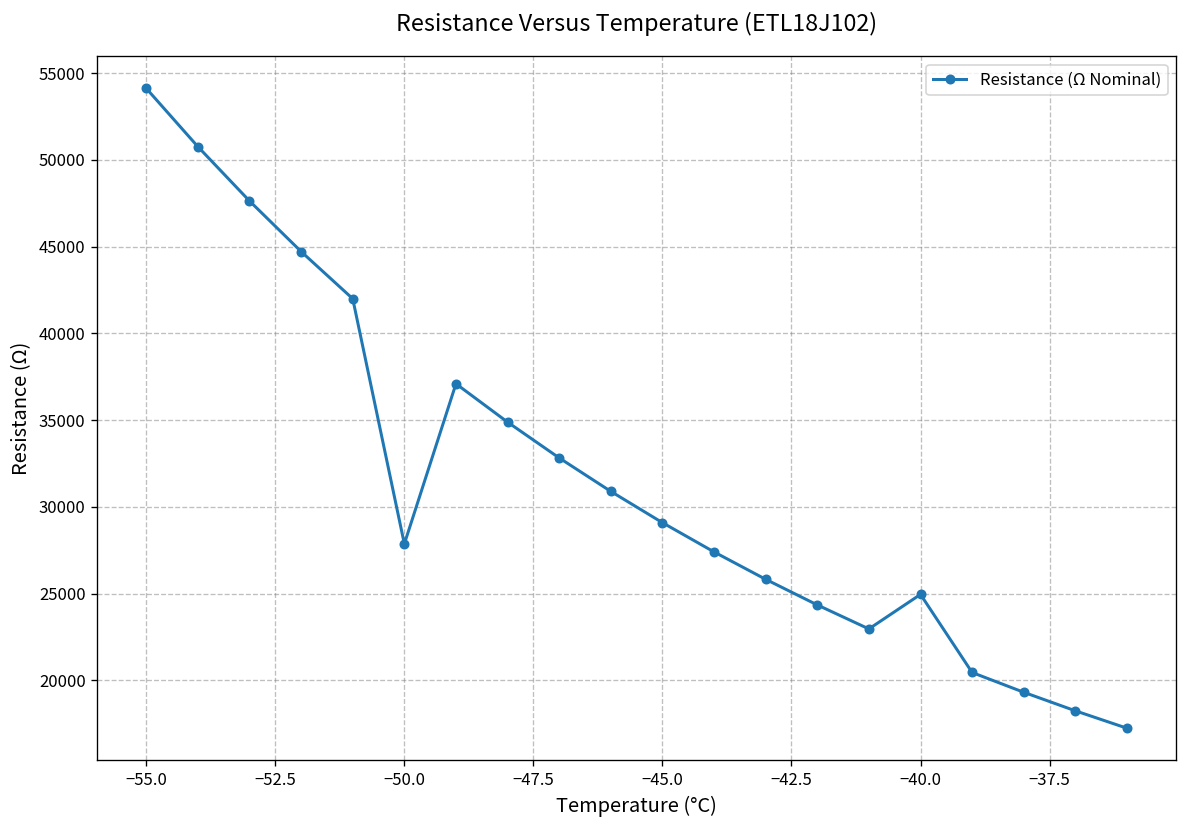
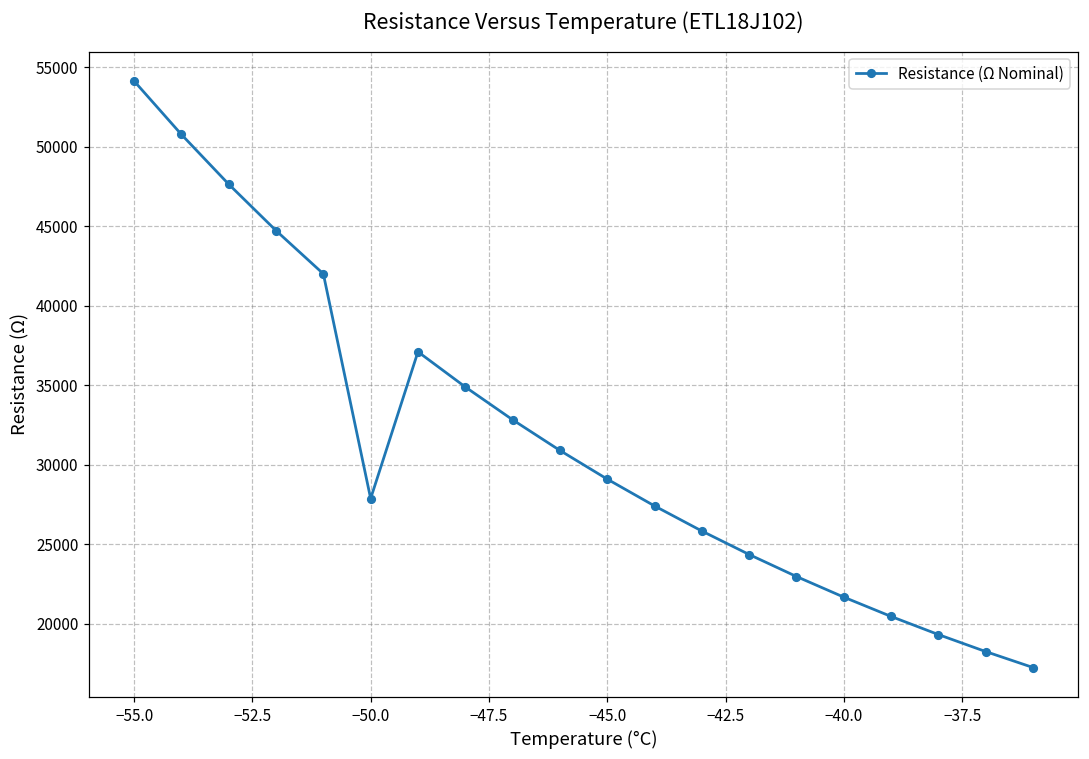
−40.0: 25000 -> 21700
